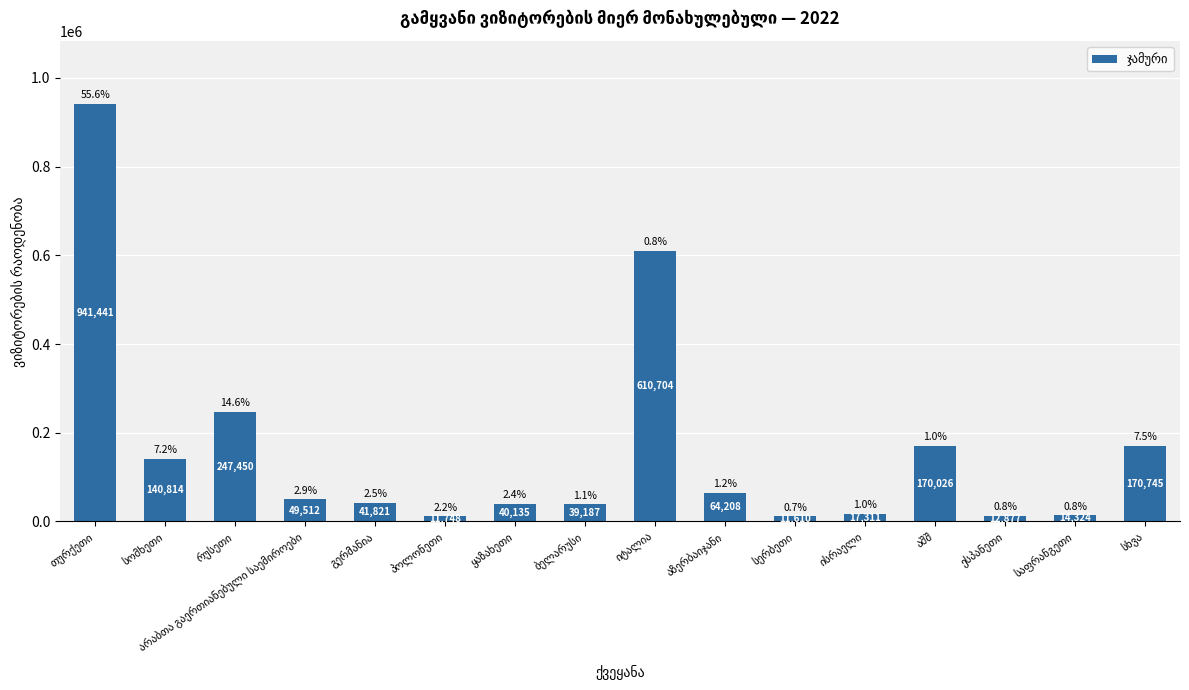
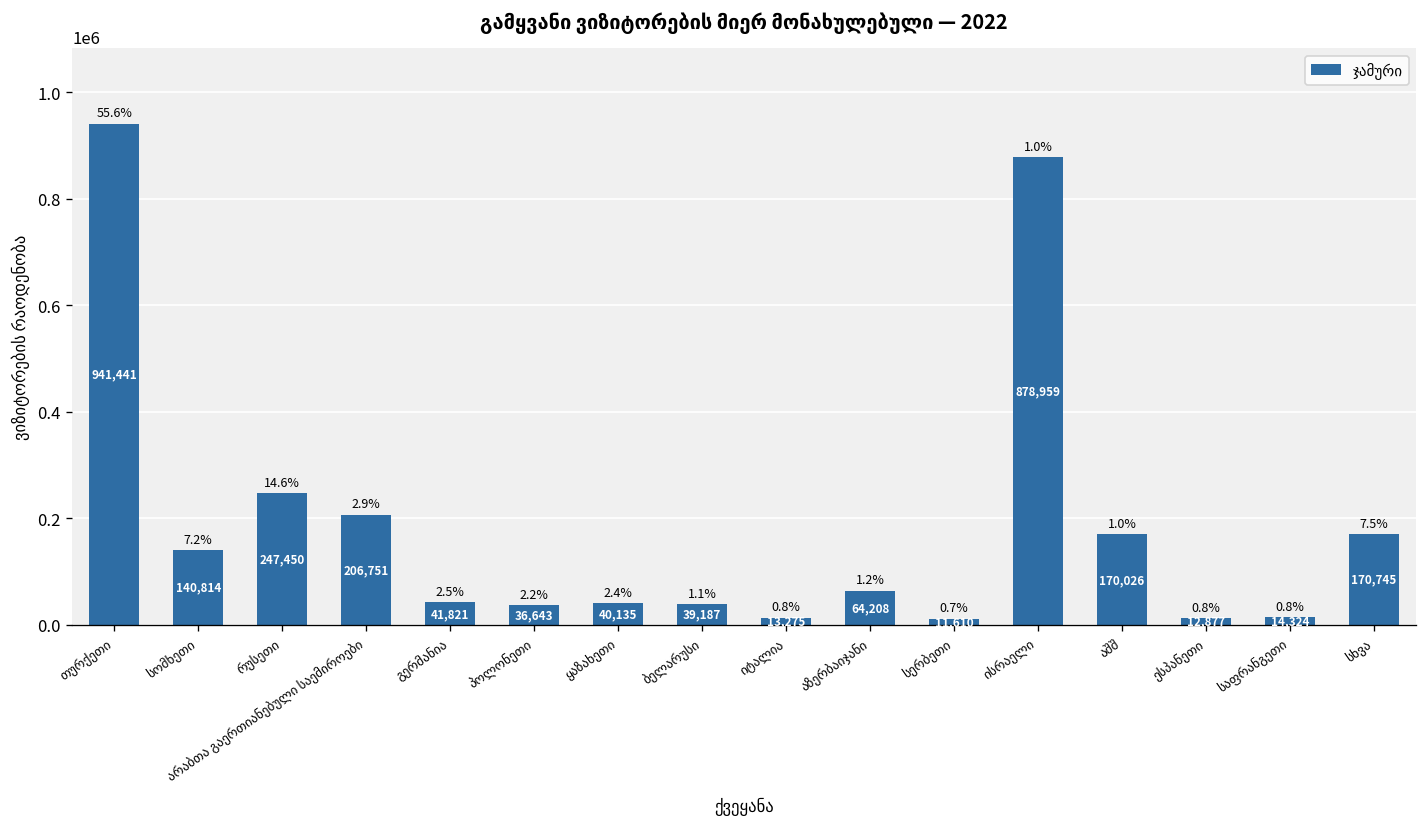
არაბთა გაერთიანებული საემიროები: 49,512 -> 206,751
პოლონეთი: 10000 -> 40000
იტალია: 610,704 -> 13,275
ისრაელი: 17,311 -> 878,959
